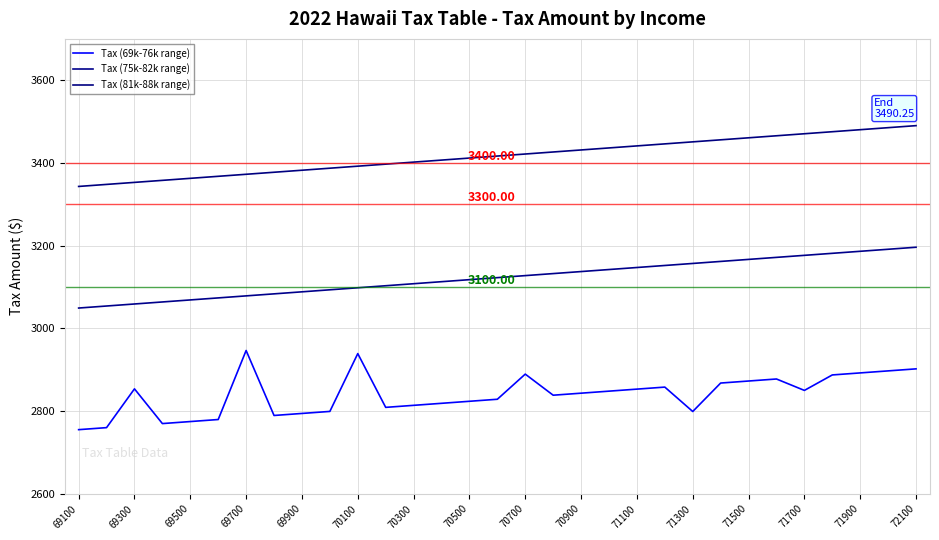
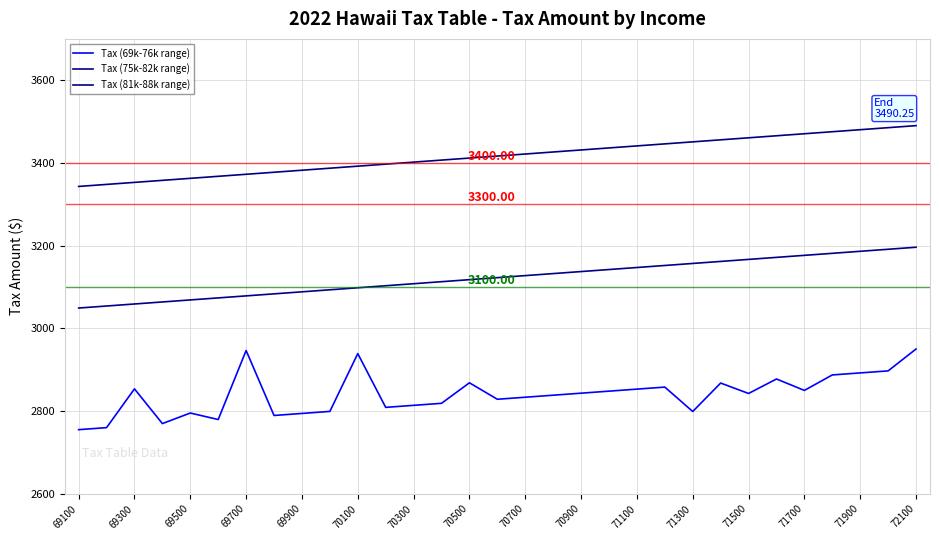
Tax (69k-76k range), 69500: 2770 -> 2800
Tax (69k-76k range), 70500: 2820 -> 2870
Tax (69k-76k range), 70700: 2890 -> 2830
Tax (69k-76k range), 71500: 2870 -> 2840
Tax (69k-76k range), 72100: 2900 -> 2950
